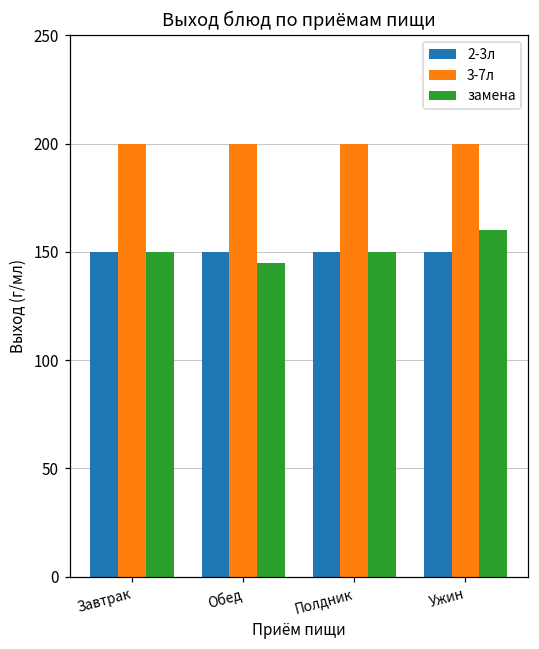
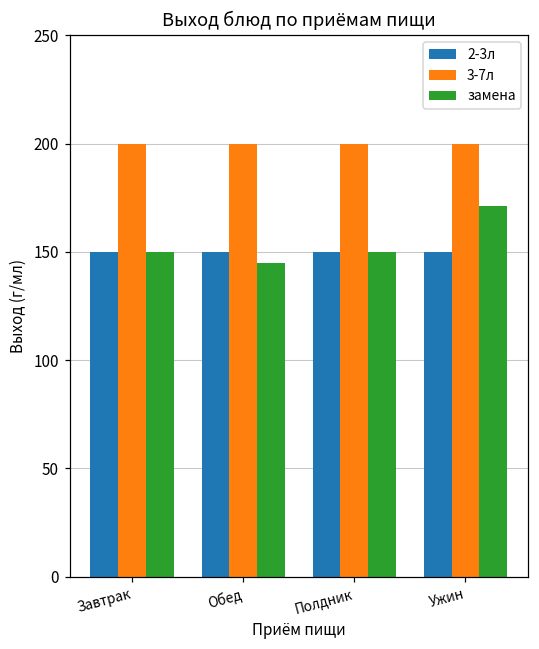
замена, Ужин: 160 -> 171
